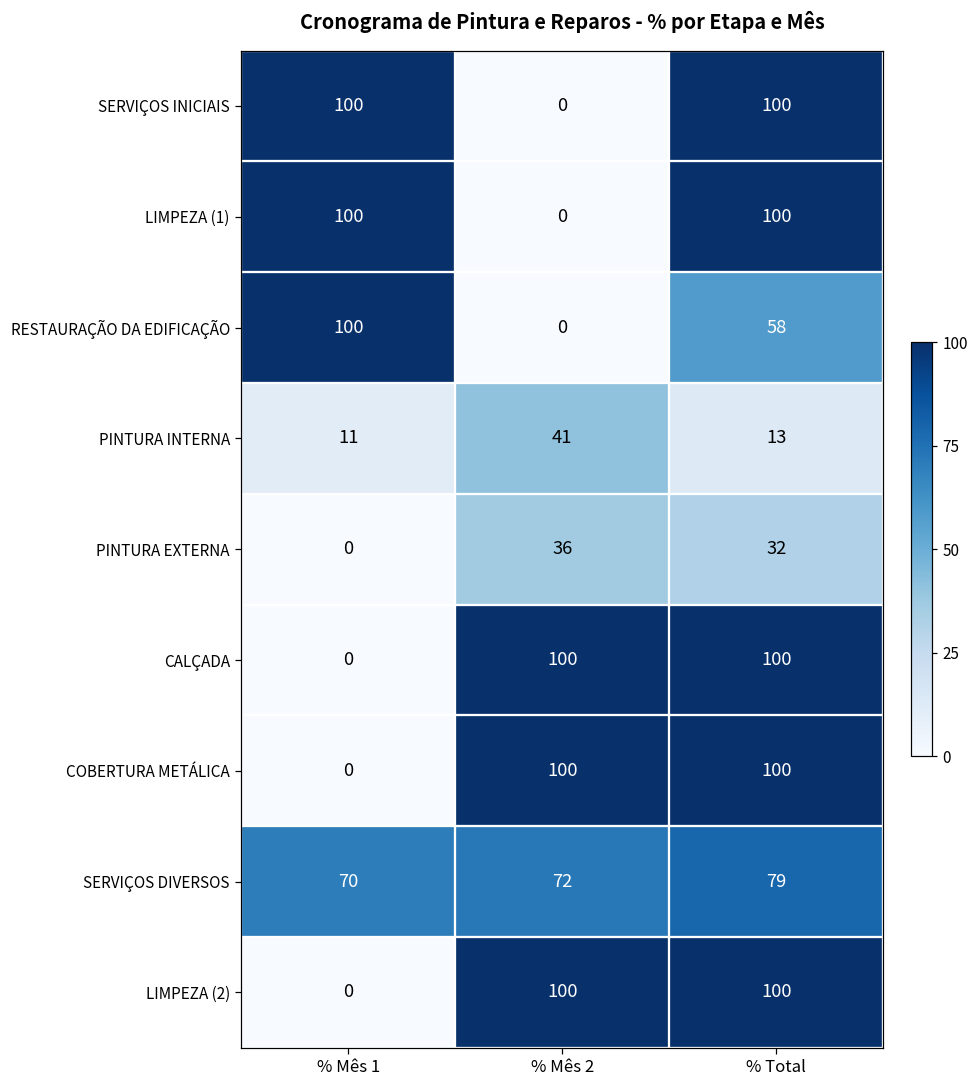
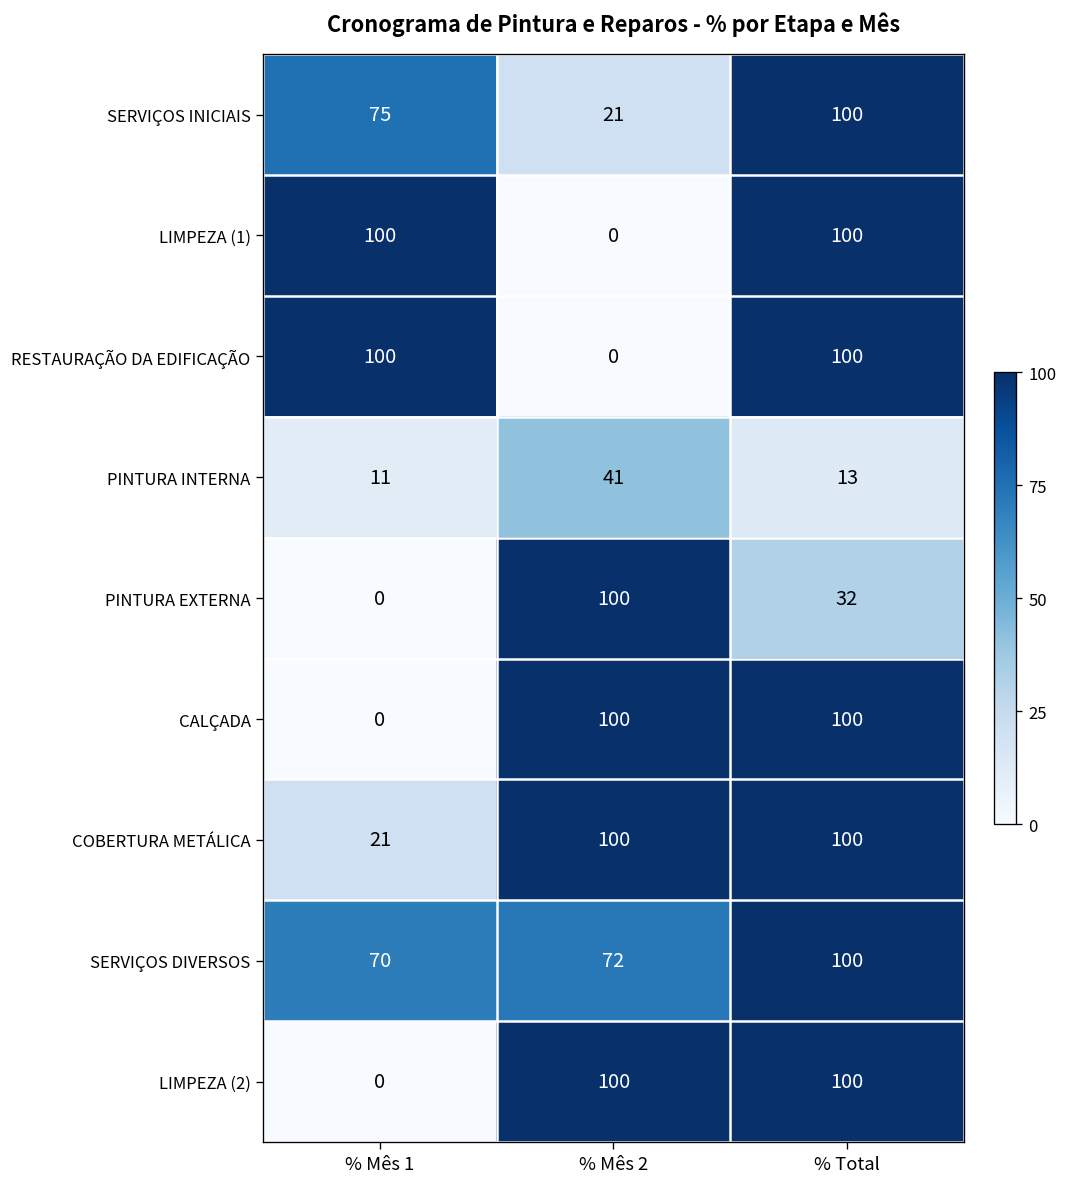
SERVIÇOS INICIAIS, % Mês 1: 100 -> 75
SERVIÇOS INICIAIS, % Mês 2: 0 -> 21
RESTAURAÇÃO DA EDIFICAÇÃO, % Total: 58 -> 100
PINTURA EXTERNA, % Mês 2: 36 -> 100
COBERTURA METÁLICA, % Mês 1: 0 -> 21
SERVIÇOS DIVERSOS, % Total: 79 -> 100
